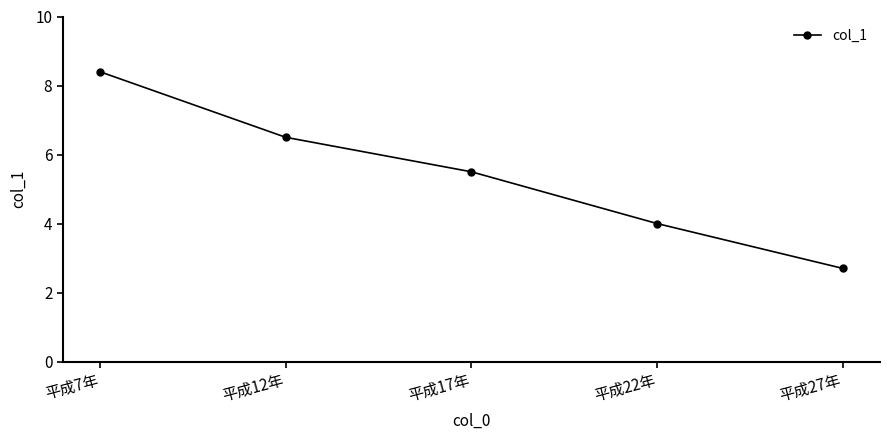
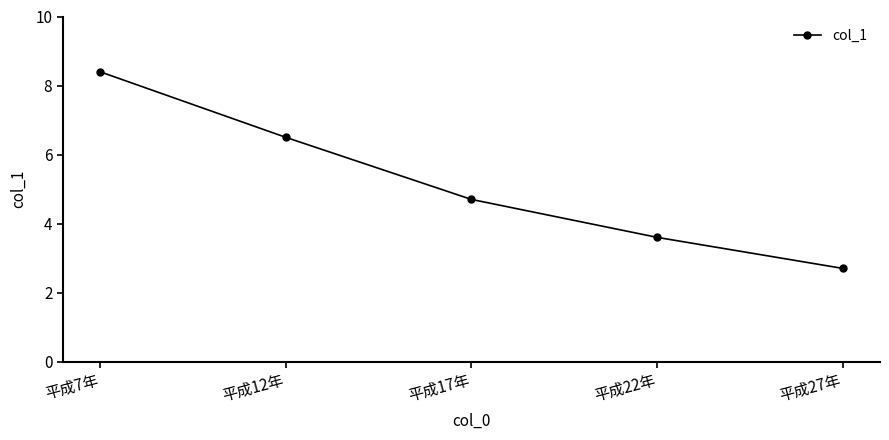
平成17年: 5.5 -> 4.7
平成22年: 4.0 -> 3.6
